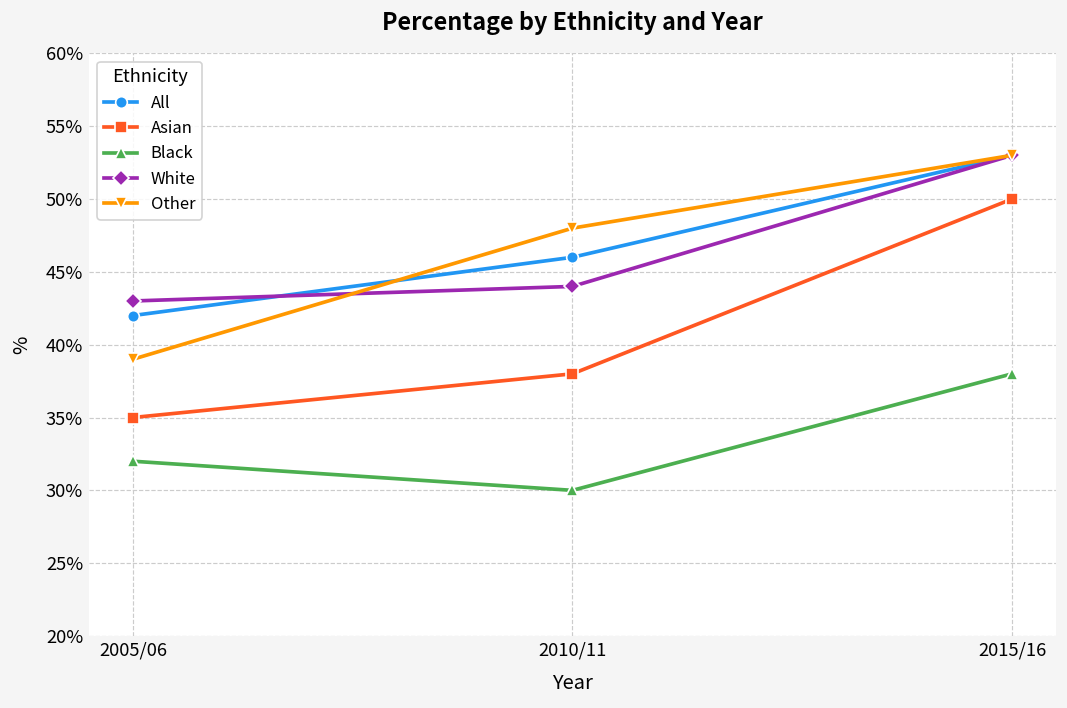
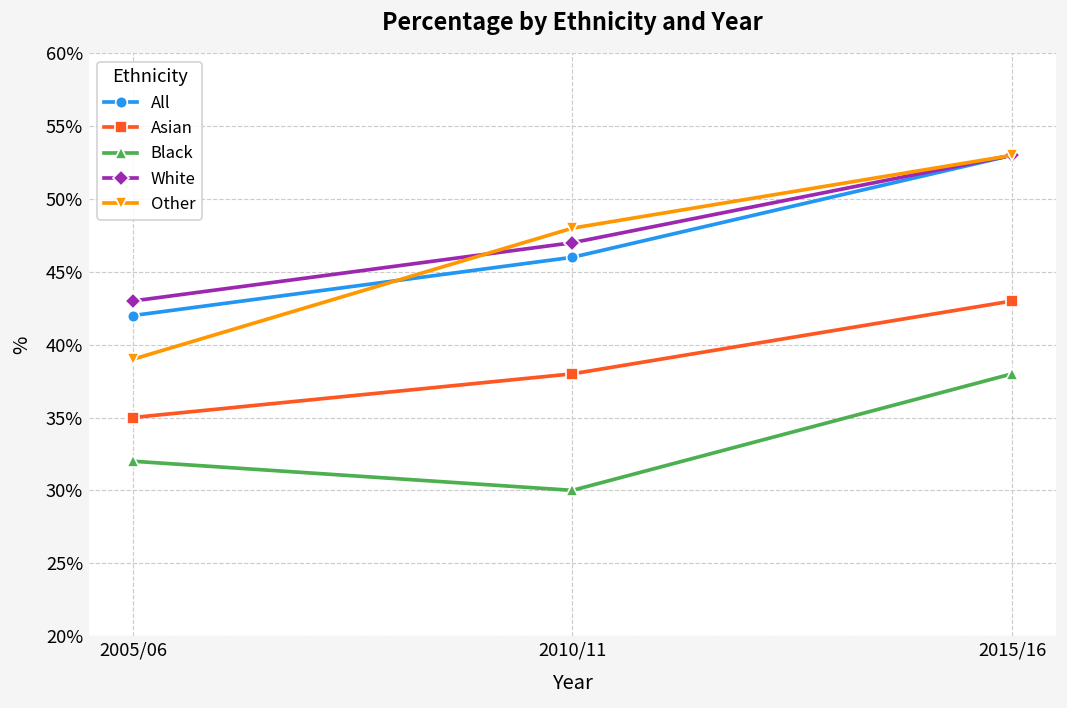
White, 2010/11: 44% -> 47%
Asian, 2015/16: 50% -> 43%
